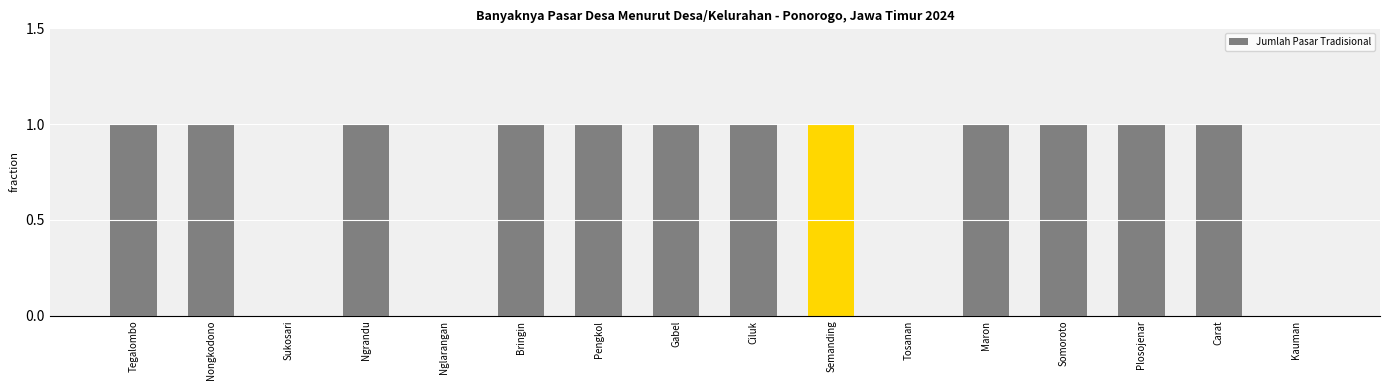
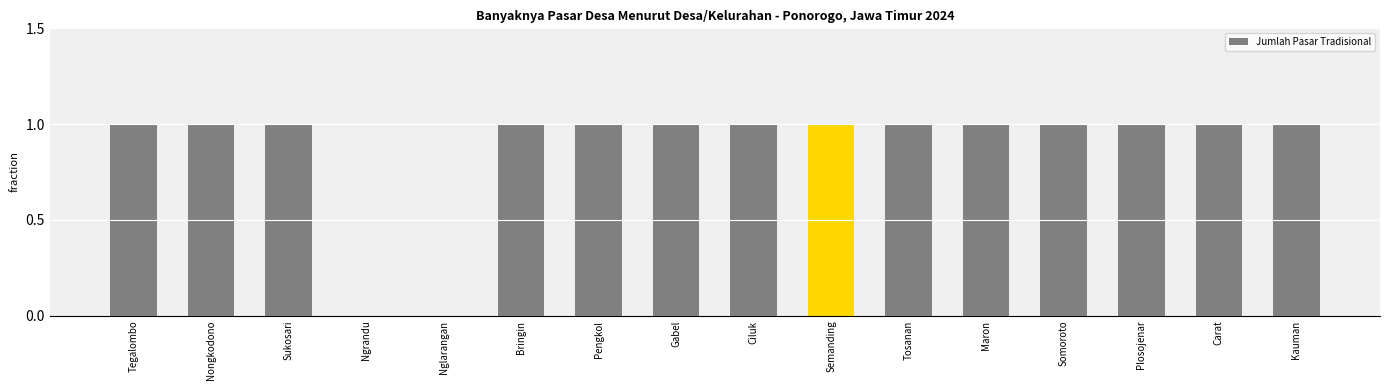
Sukosari: 0 -> 1
Ngrandu: 1 -> 0
Tosanan: 0 -> 1
Kauman: 0 -> 1
